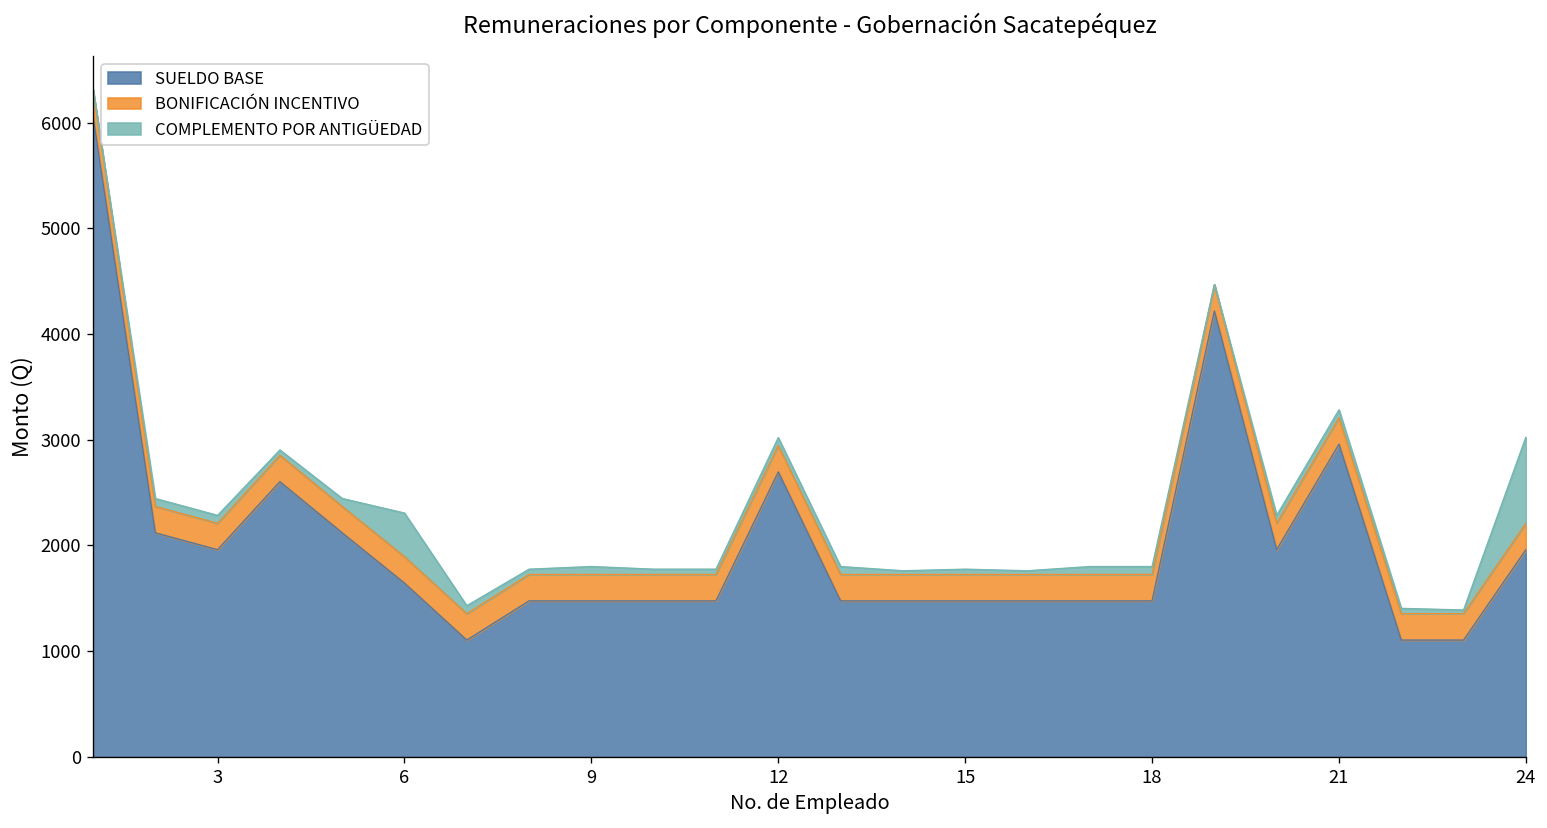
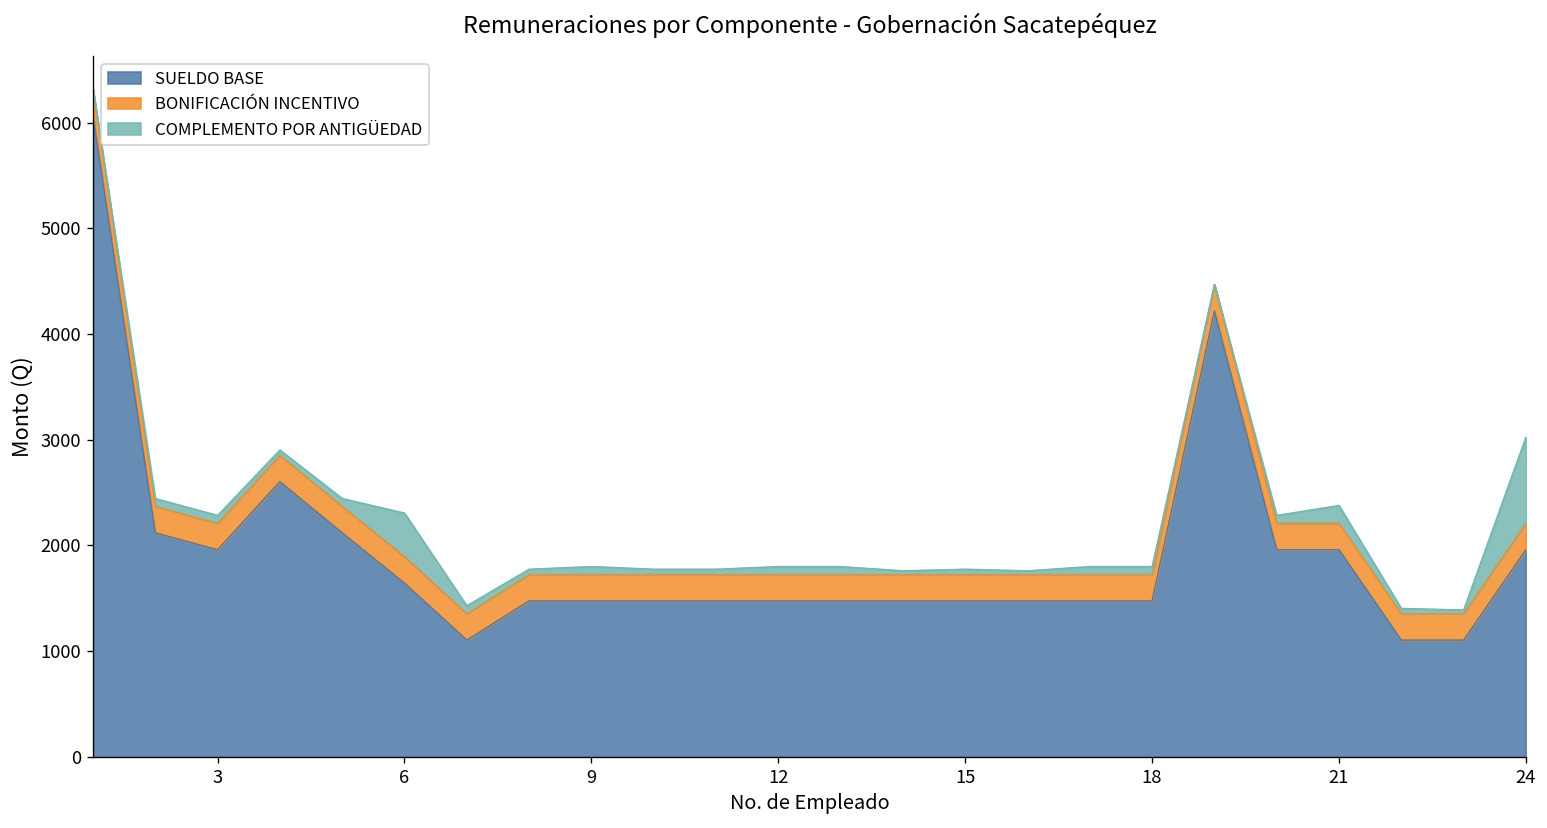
SUELDO BASE, 12: 2700 -> 1500
SUELDO BASE, 21: 3000 -> 2000
COMPLEMENTO POR ANTIGÜEDAD, 21: 100 -> 200
